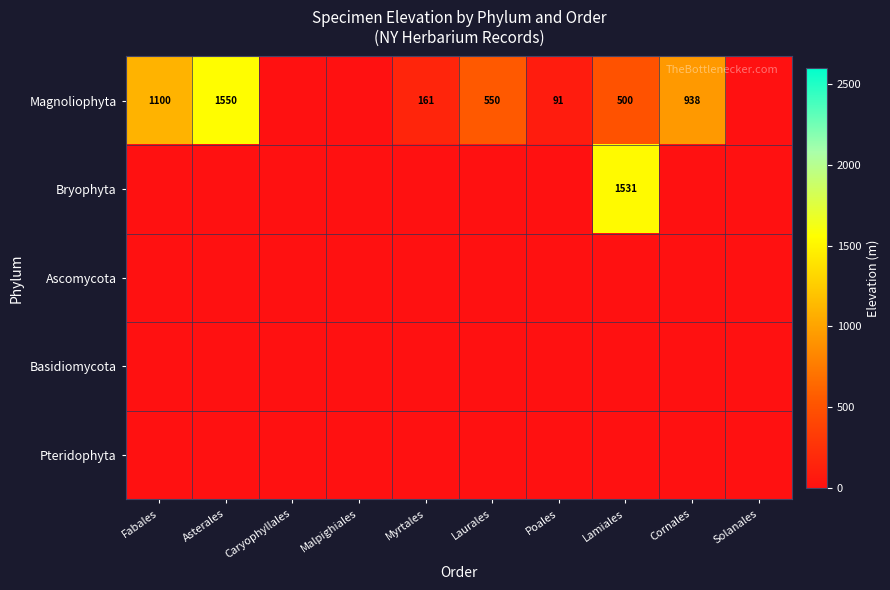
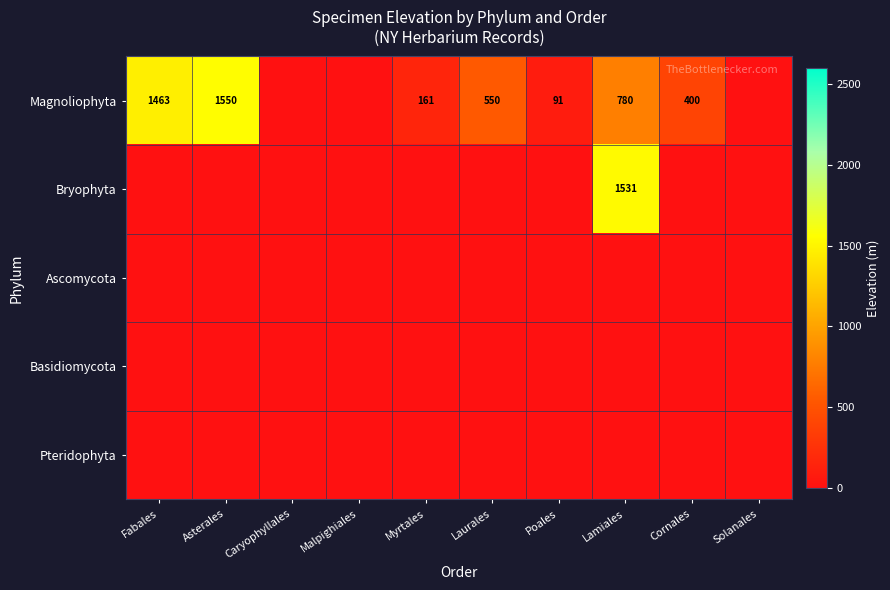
Magnoliophyta, Fabales: 1100 -> 1463
Magnoliophyta, Lamiales: 500 -> 780
Magnoliophyta, Cornales: 938 -> 400
